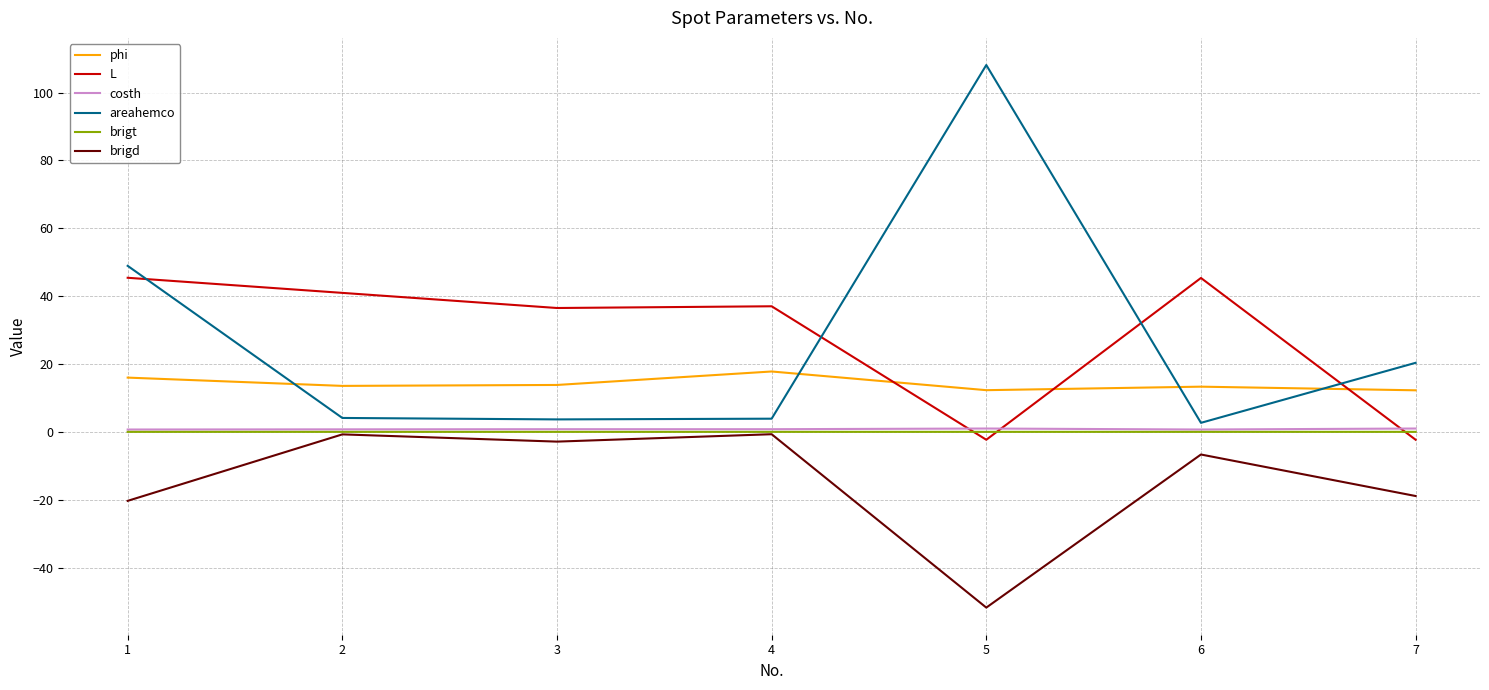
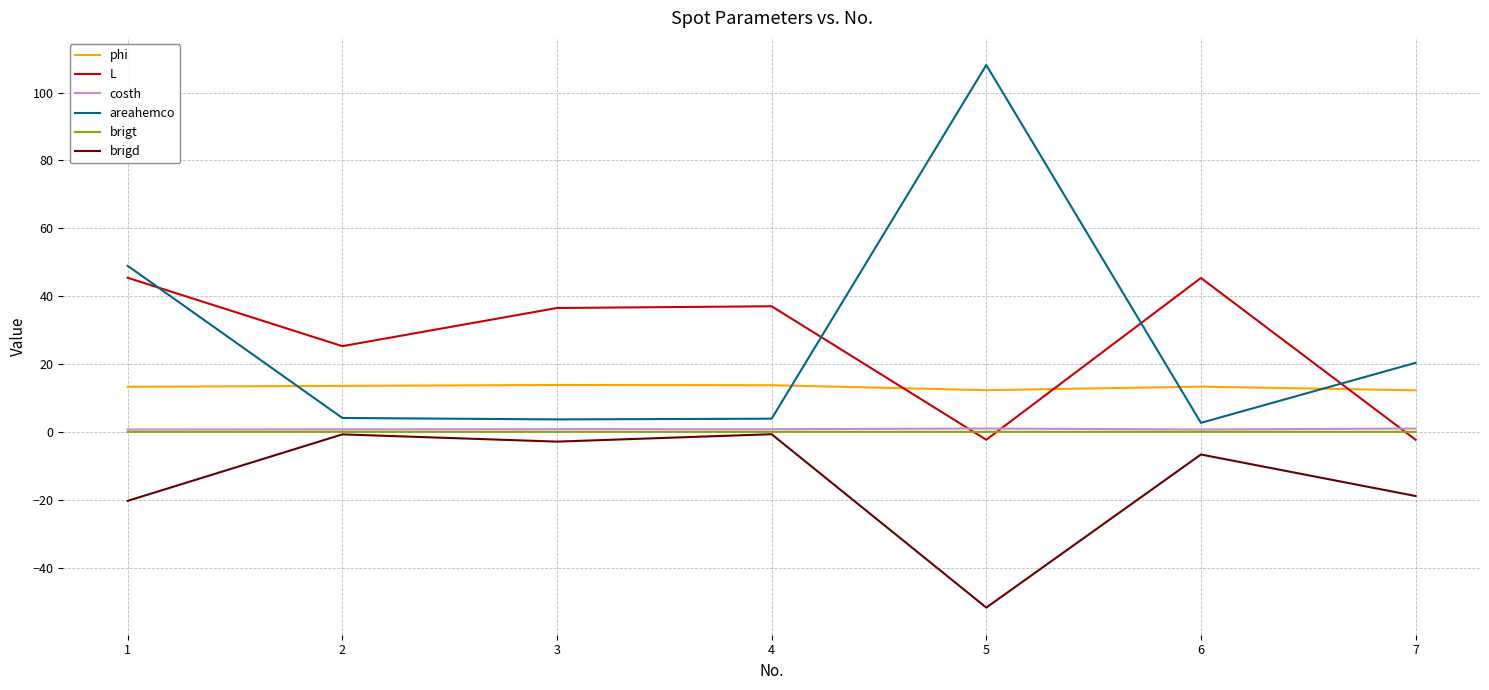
phi, 1: 16 -> 13
L, 2: 41 -> 25
phi, 4: 18 -> 14
